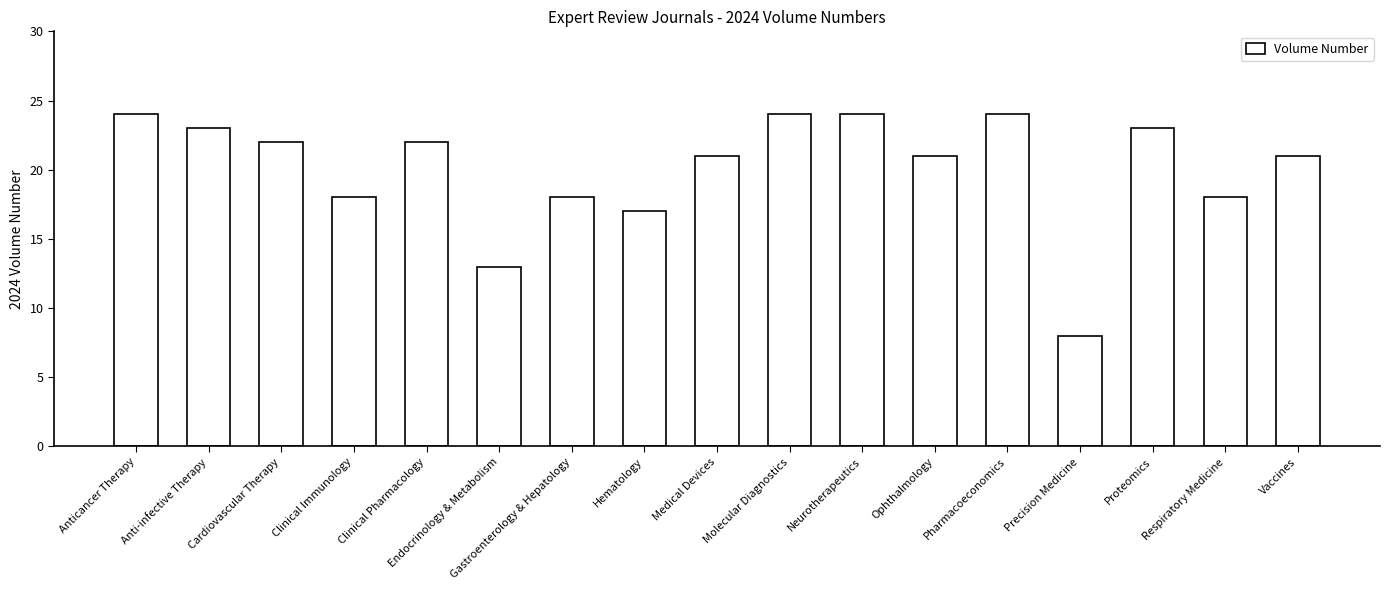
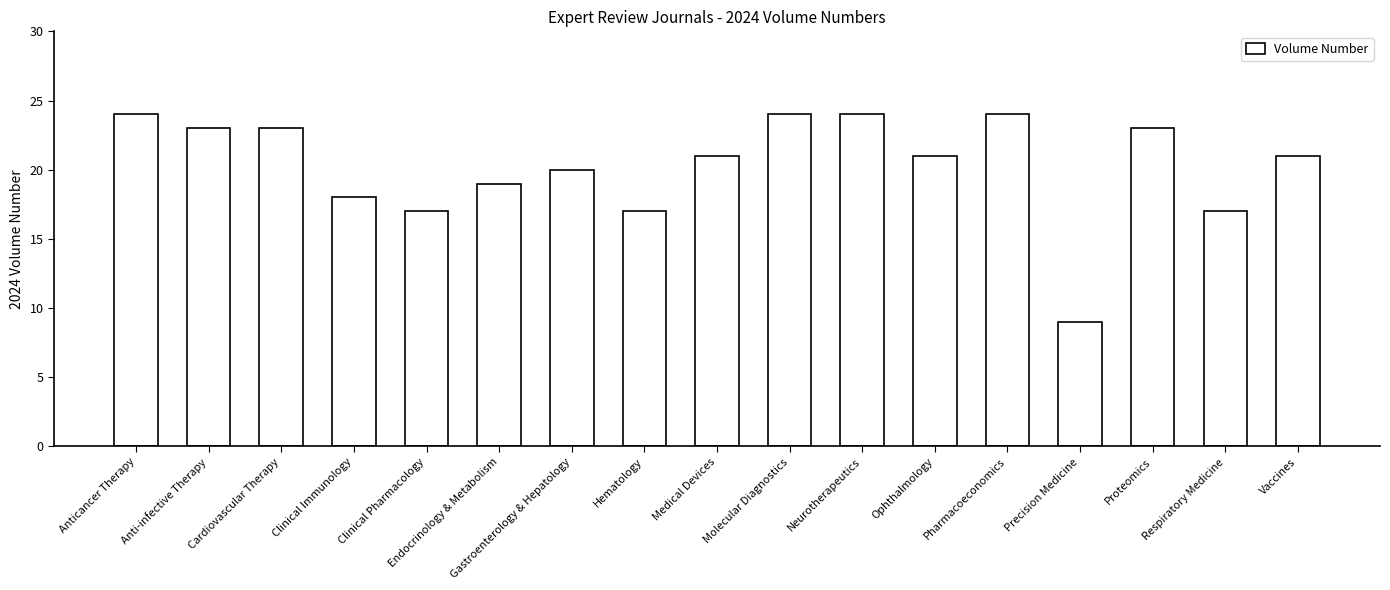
Cardiovascular Therapy: 22 -> 23
Clinical Pharmacology: 22 -> 17
Endocrinology & Metabolism: 13 -> 19
Gastroenterology & Hepatology: 18 -> 20
Precision Medicine: 8 -> 9
Respiratory Medicine: 18 -> 17
